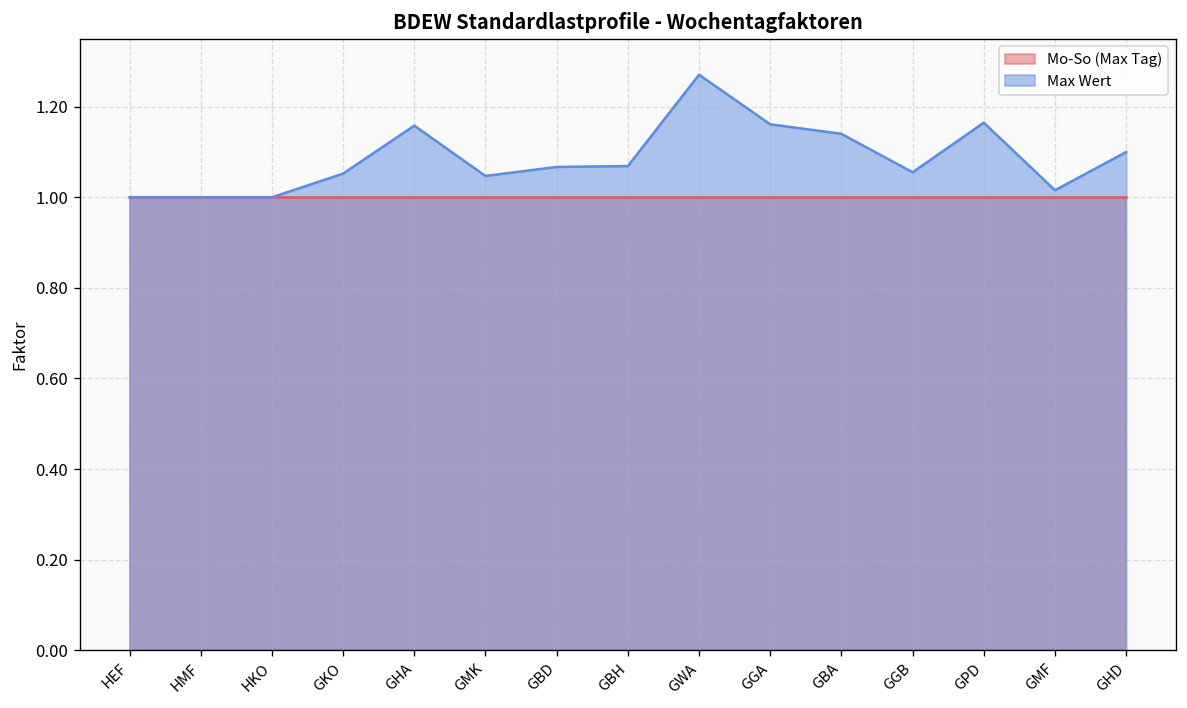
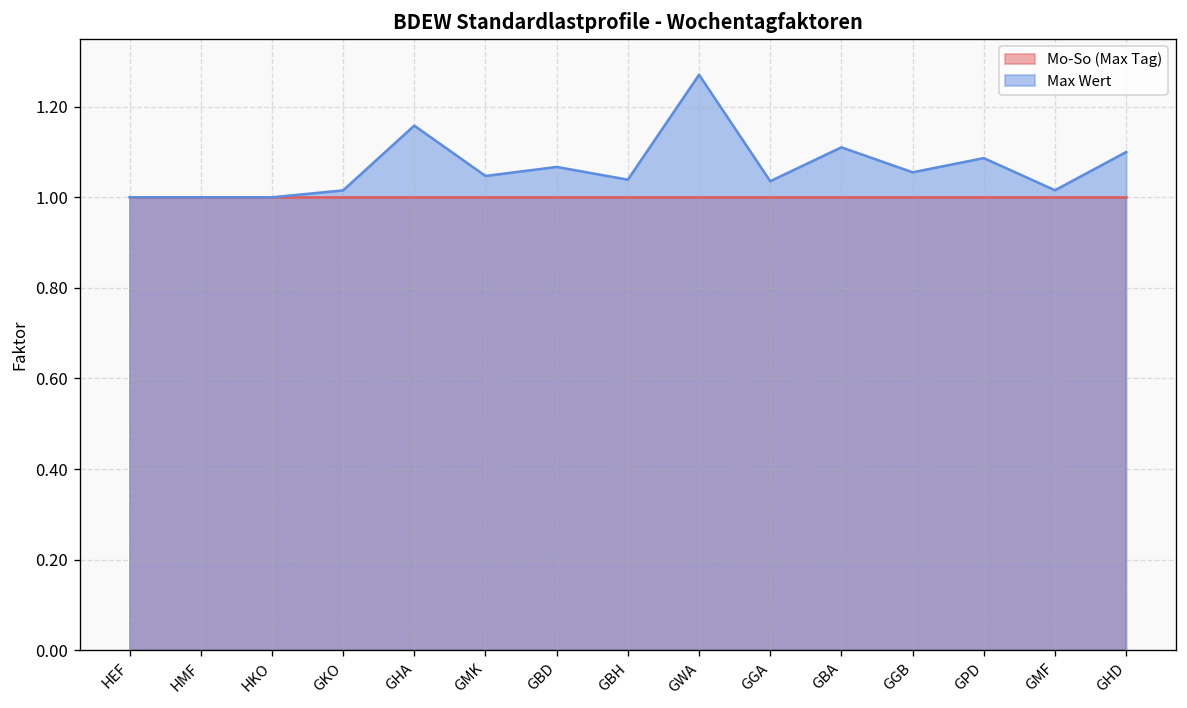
Max Wert, GKO: 1.05 -> 1.02
Max Wert, GBH: 1.07 -> 1.04
Max Wert, GGA: 1.16 -> 1.04
Max Wert, GBA: 1.14 -> 1.11
Max Wert, GPD: 1.16 -> 1.09
